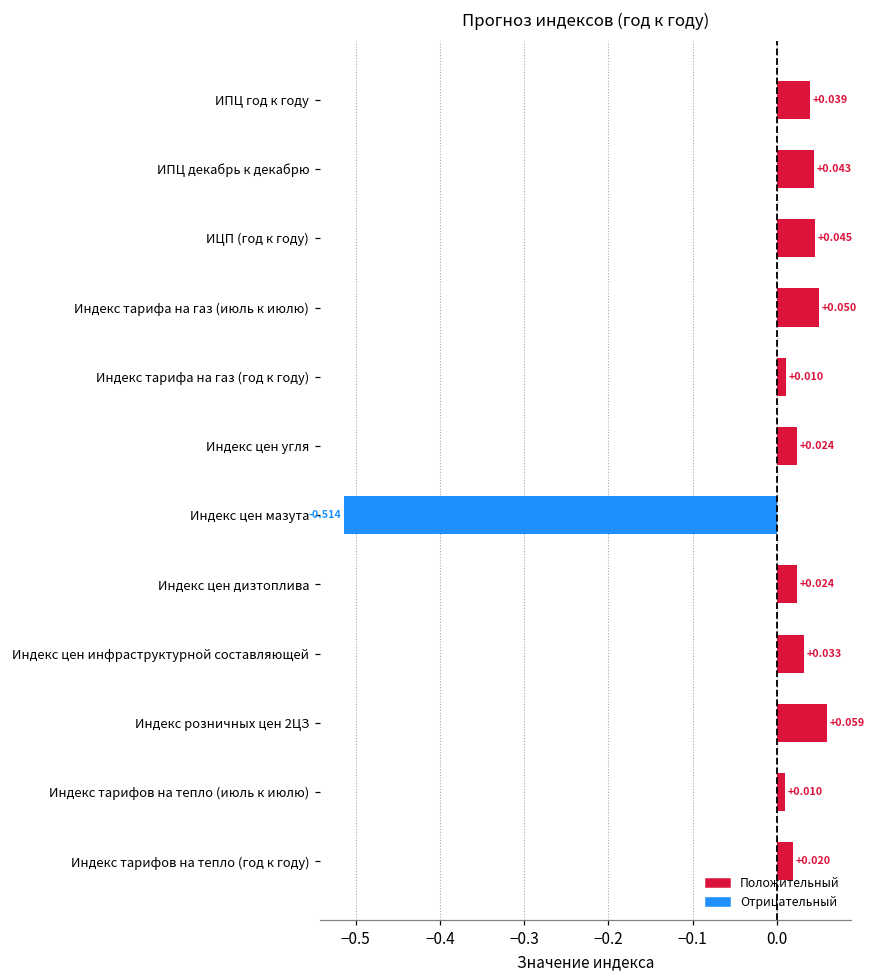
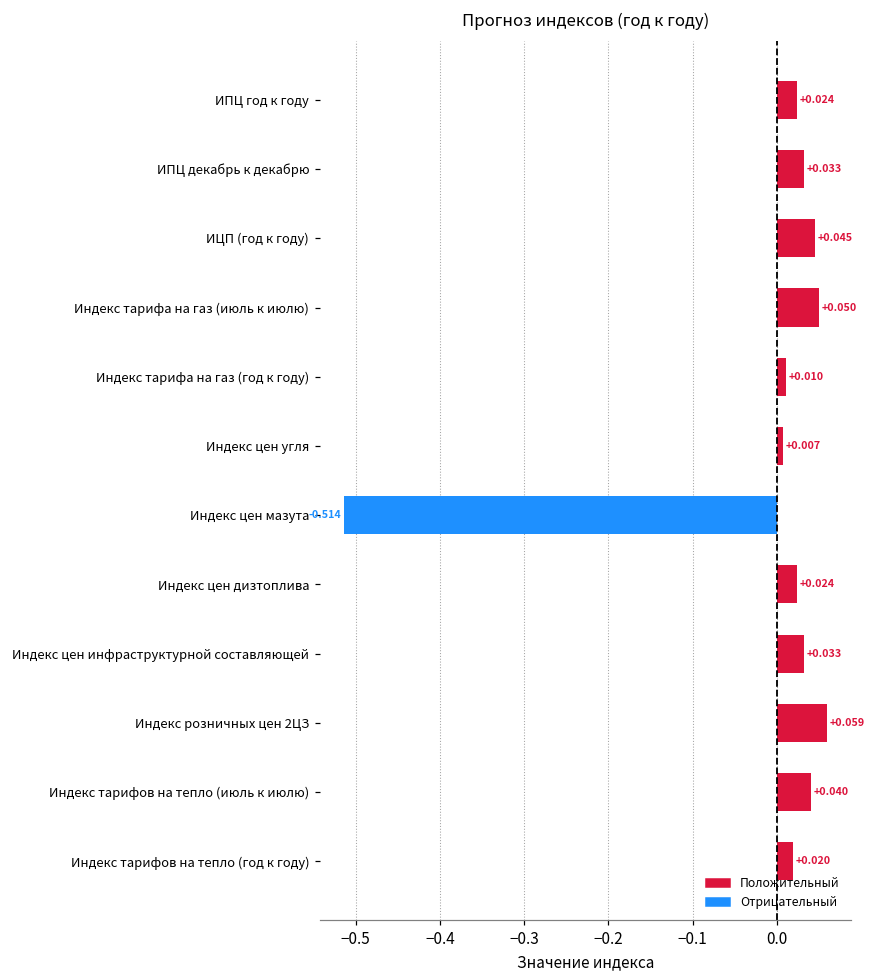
ИПЦ год к году: +0.039 -> +0.024
ИПЦ декабрь к декабрю: +0.043 -> +0.033
Индекс цен угля: +0.024 -> +0.007
Индекс тарифов на тепло (июль к июлю): +0.010 -> +0.040
